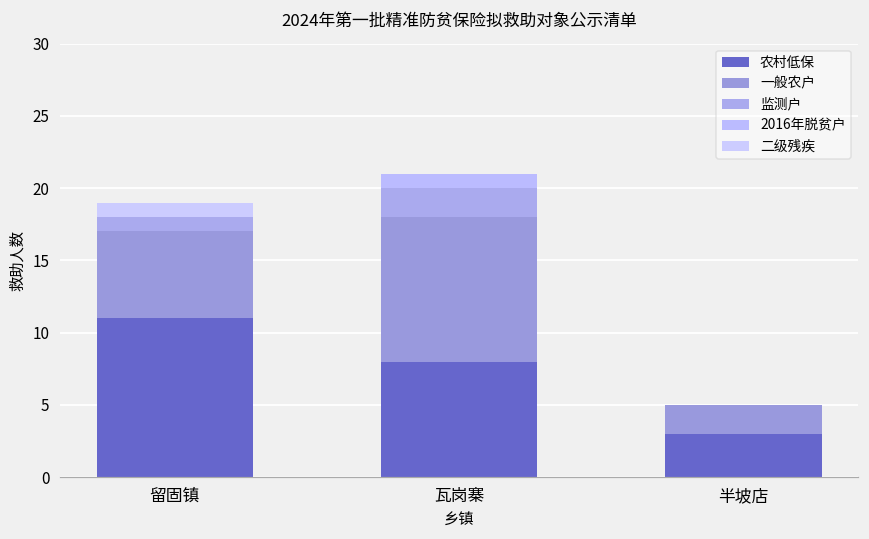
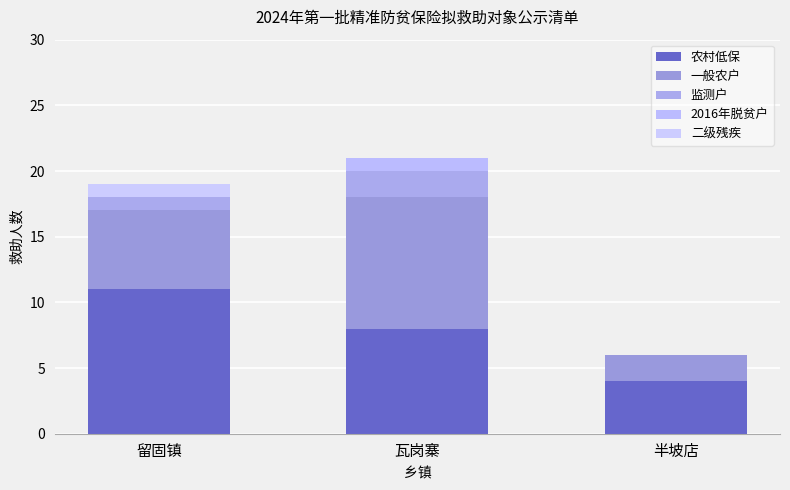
农村低保, 半坡店: 3 -> 4
